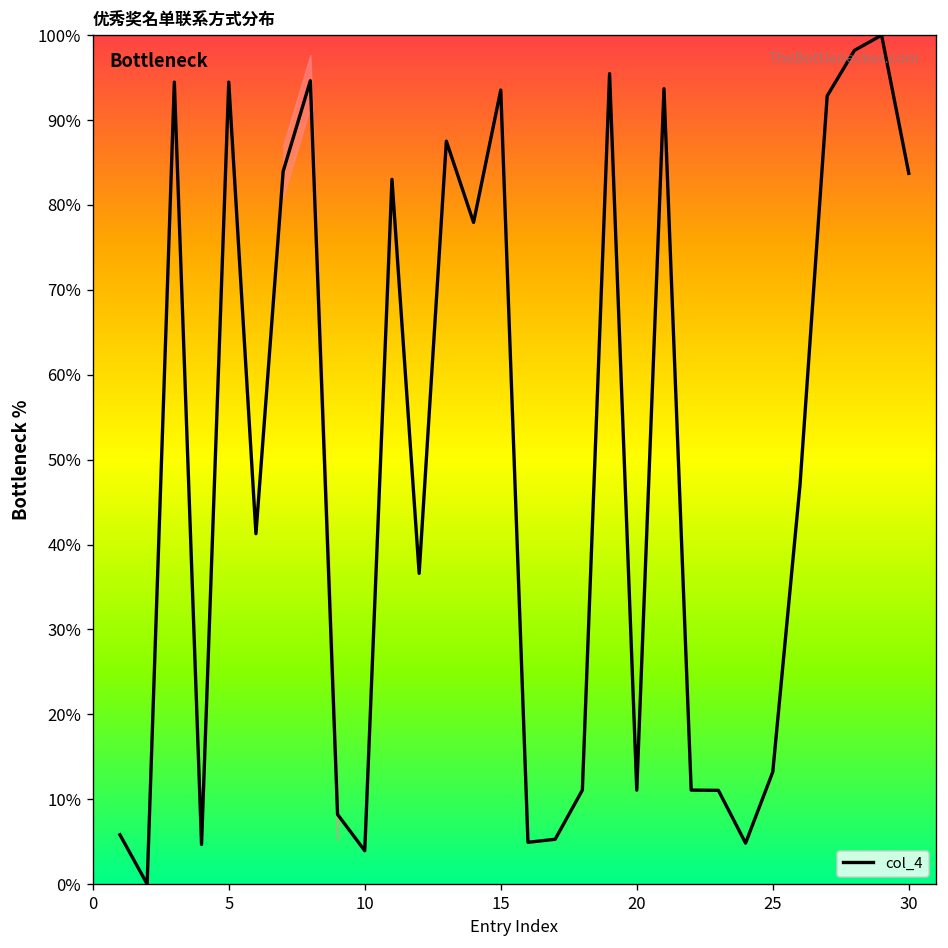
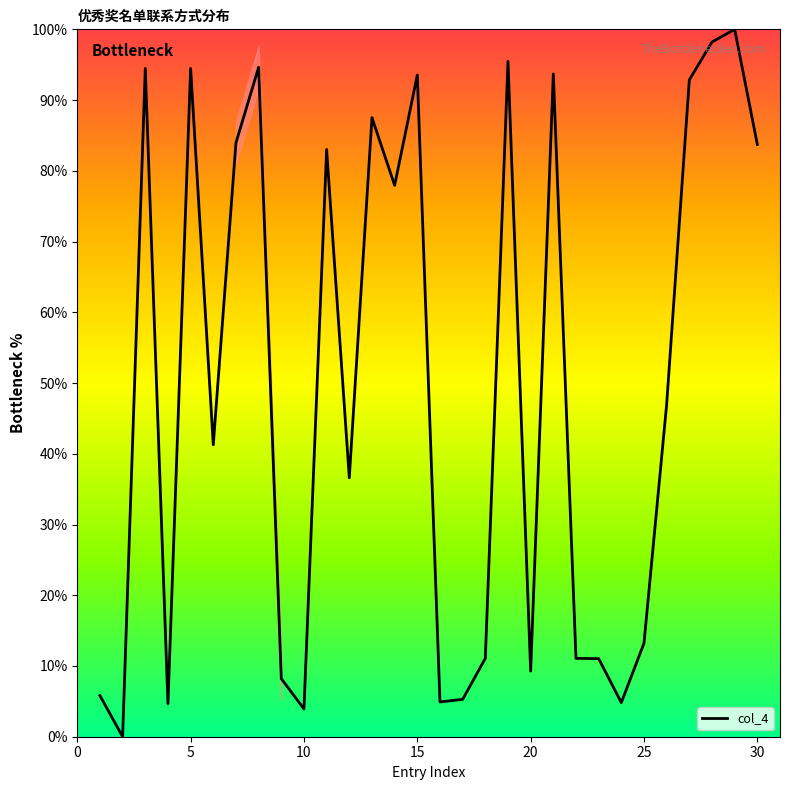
col_4, 20: 11% -> 9%
